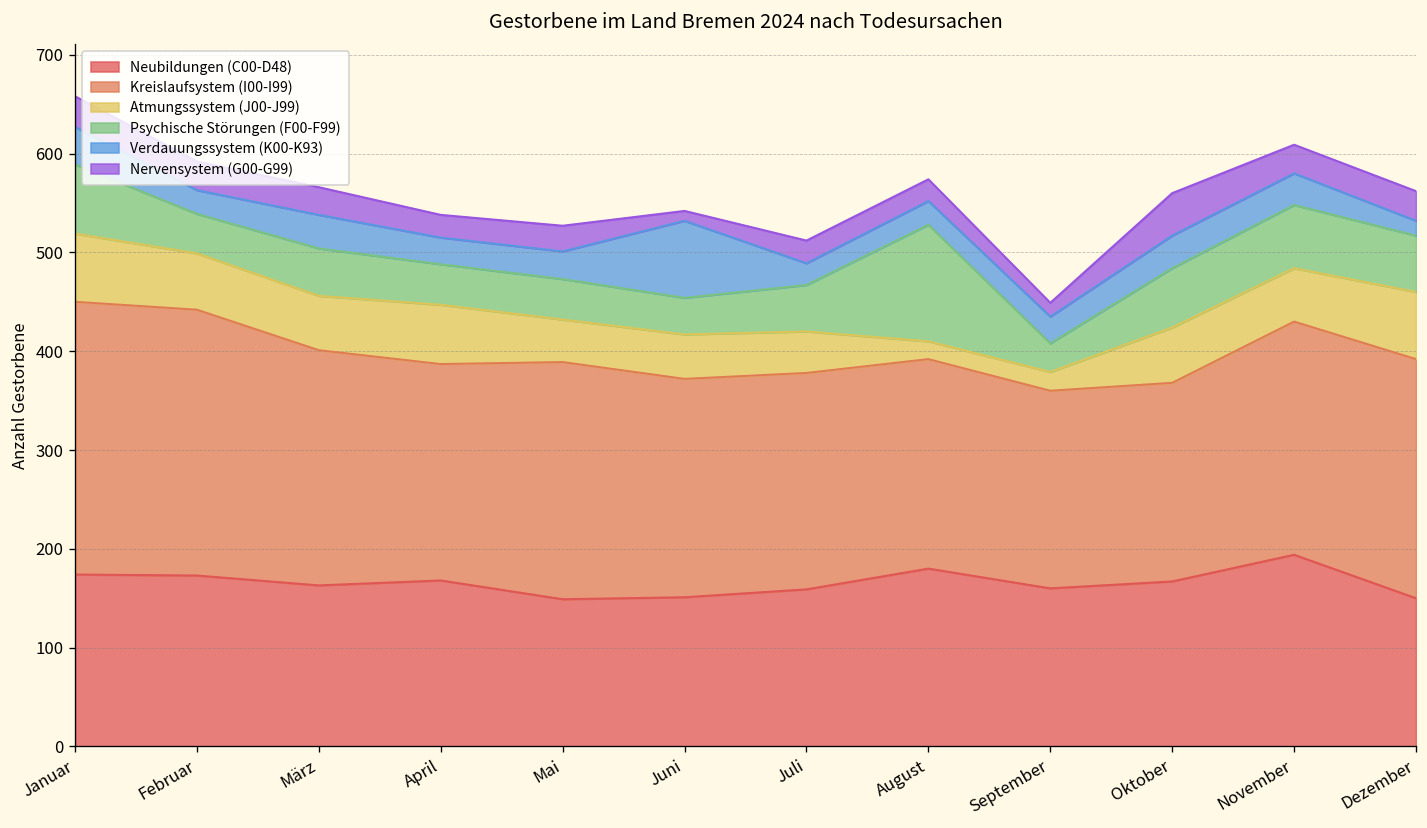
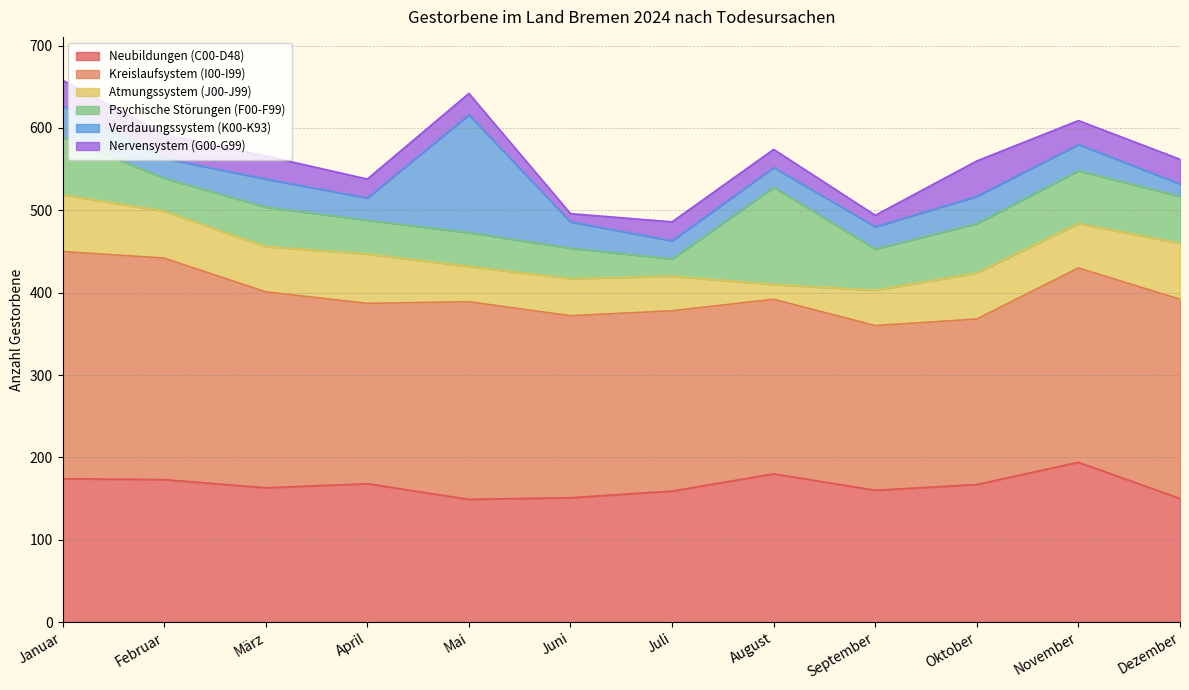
Verdauungssystem (K00-K93), Mai: 30 -> 140
Verdauungssystem (K00-K93), Juni: 80 -> 30
Psychische Störungen (F00-F99), Juli: 50 -> 20
Atmungssystem (J00-J99), September: 20 -> 40
Psychische Störungen (F00-F99), September: 30 -> 50
